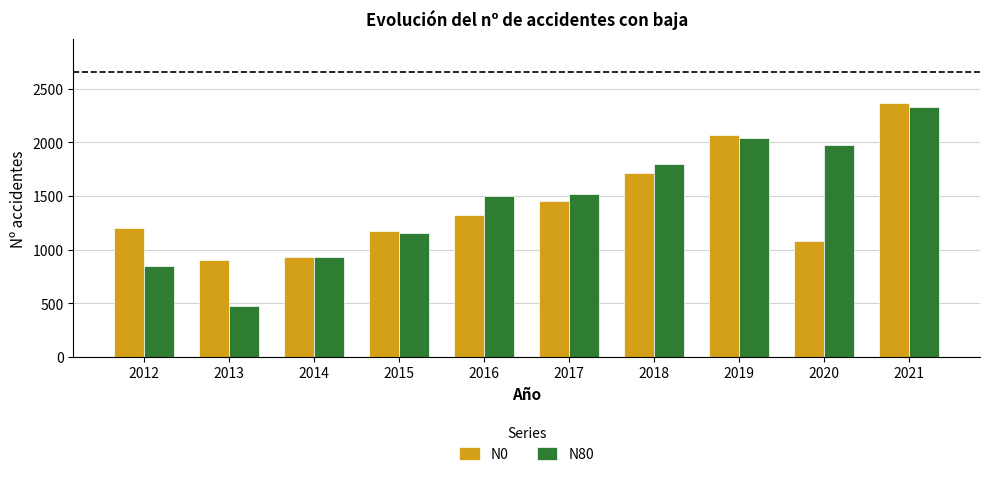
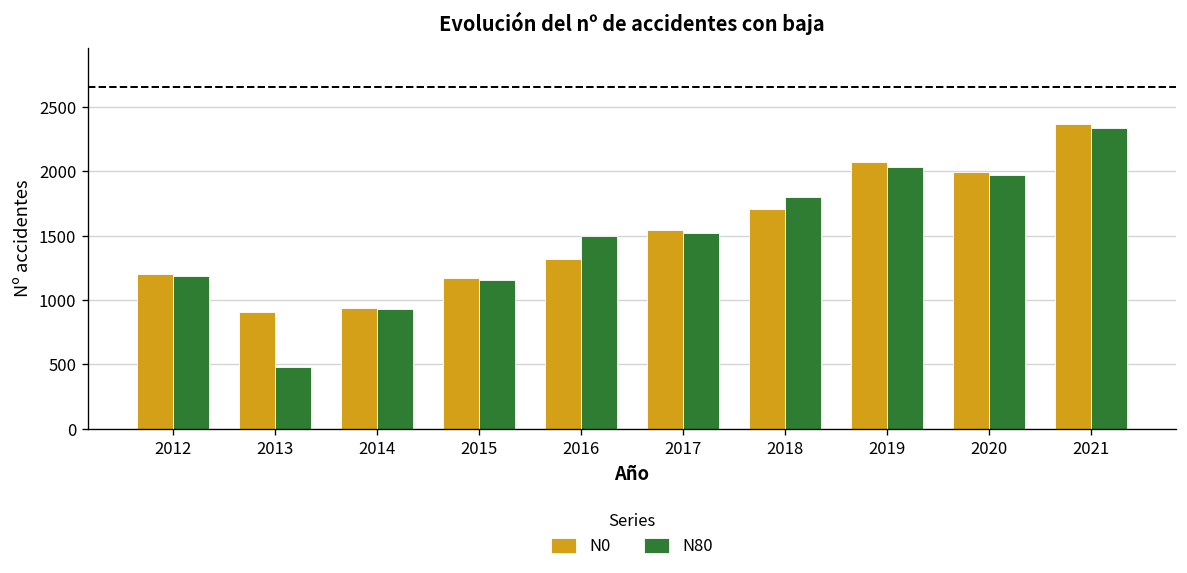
N80, 2012: 850 -> 1190
N0, 2017: 1450 -> 1540
N0, 2020: 1080 -> 2000
